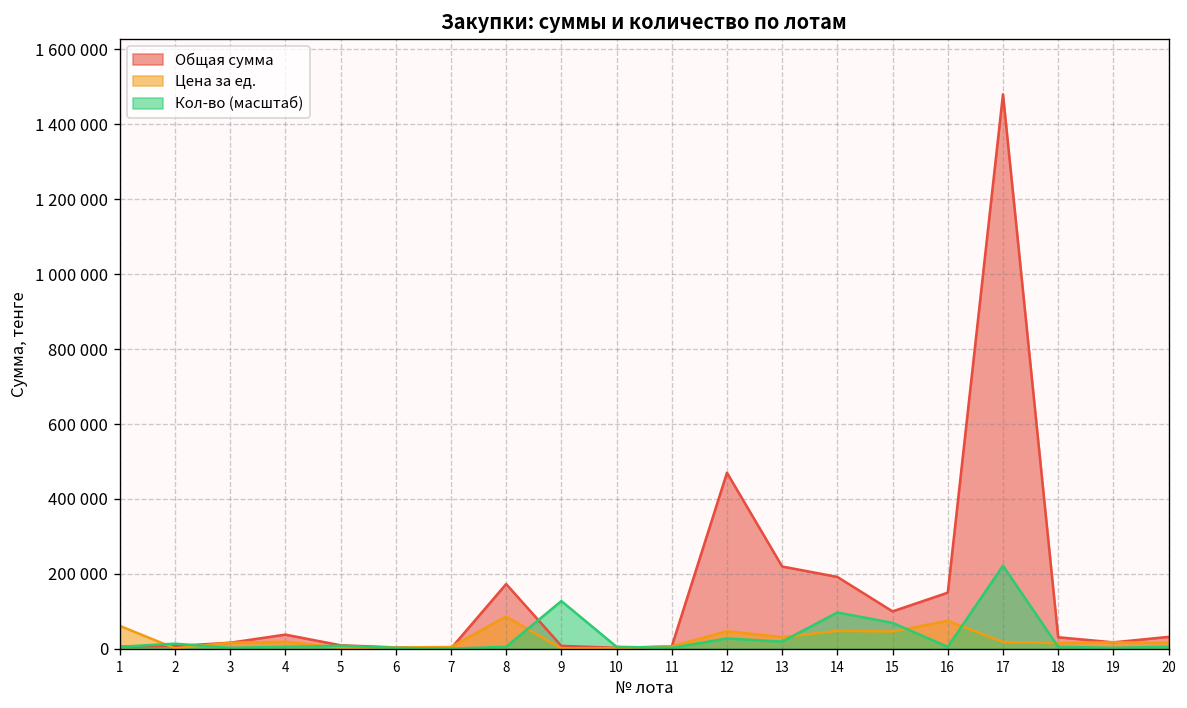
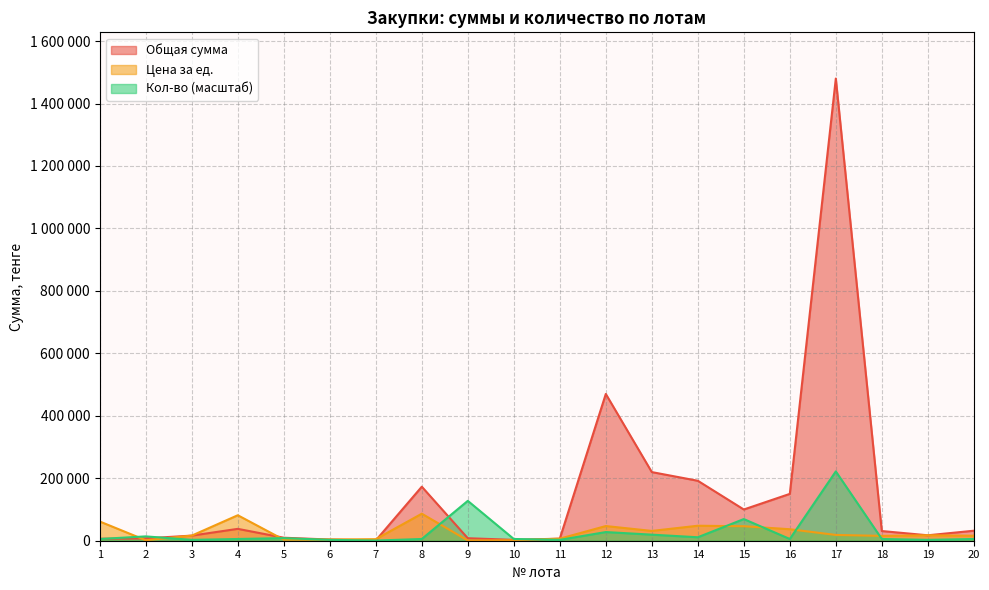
Цена за ед., 4: 20000 -> 80000
Кол-во (масштаб), 14: 100000 -> 10000
Цена за ед., 16: 80000 -> 40000
